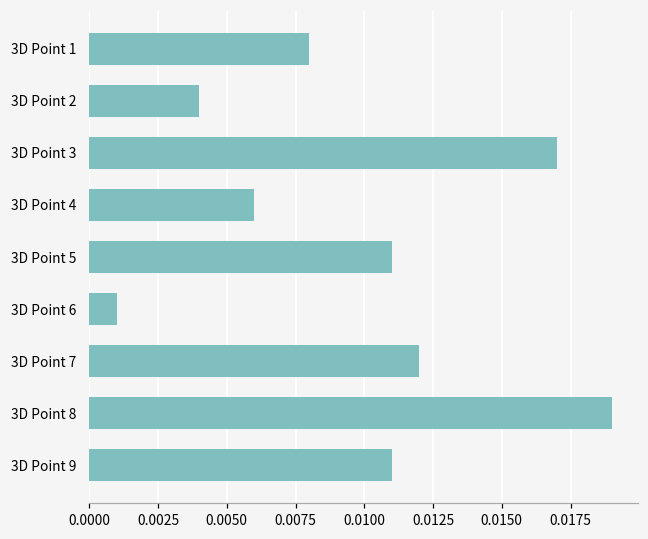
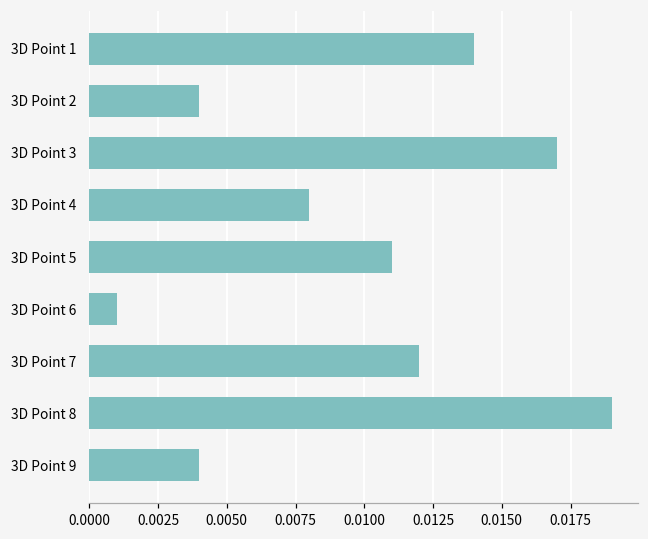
3D Point 1: 0.008 -> 0.014
3D Point 4: 0.006 -> 0.008
3D Point 9: 0.011 -> 0.004
